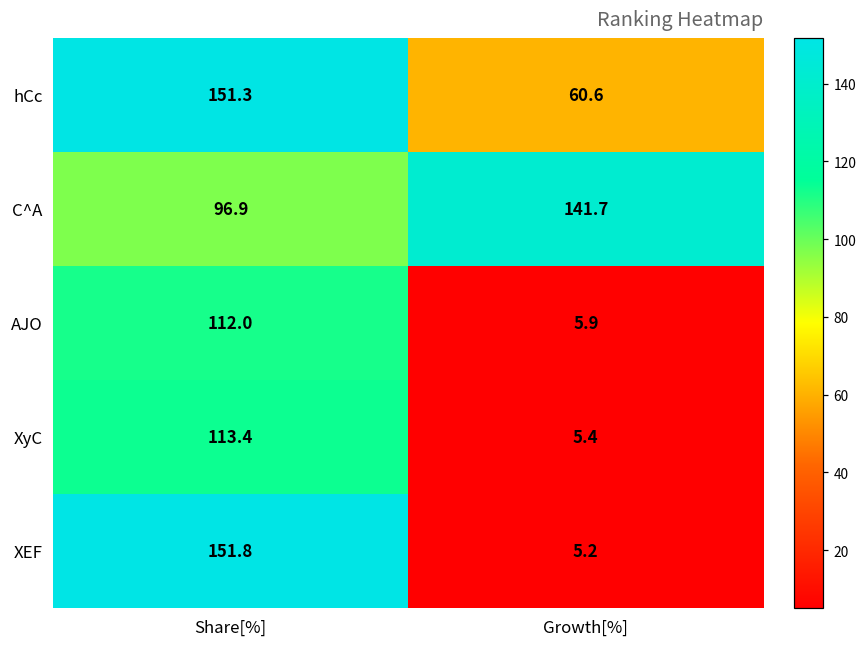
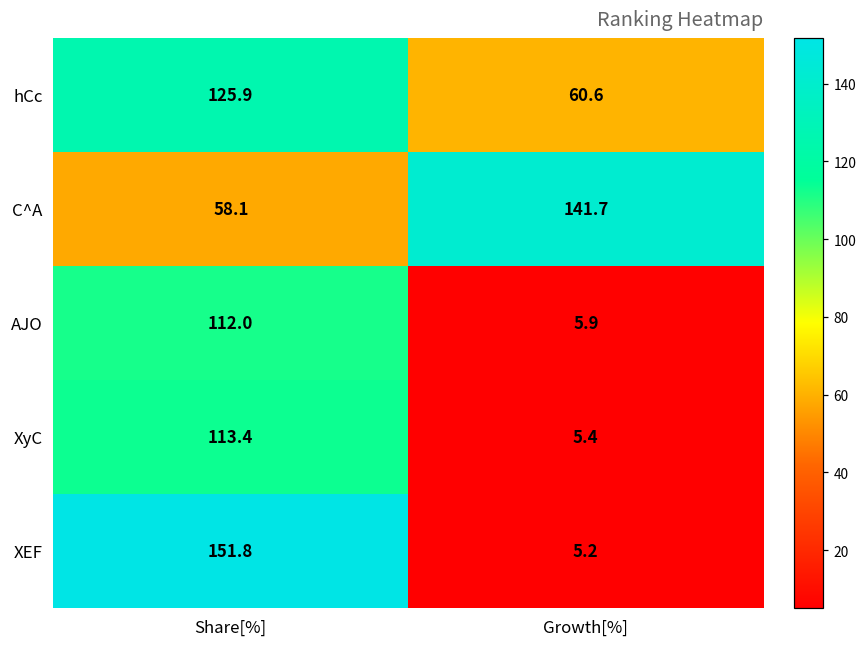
hCc, Share[%]: 151.3 -> 125.9
C^A, Share[%]: 96.9 -> 58.1
